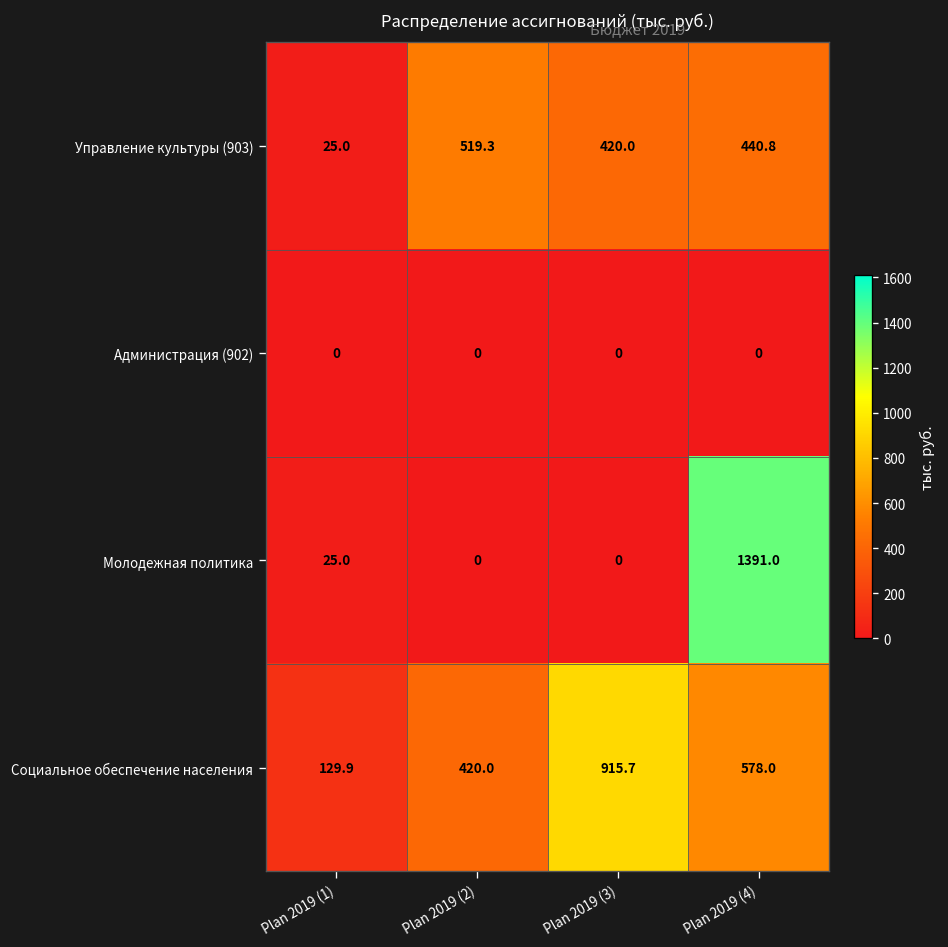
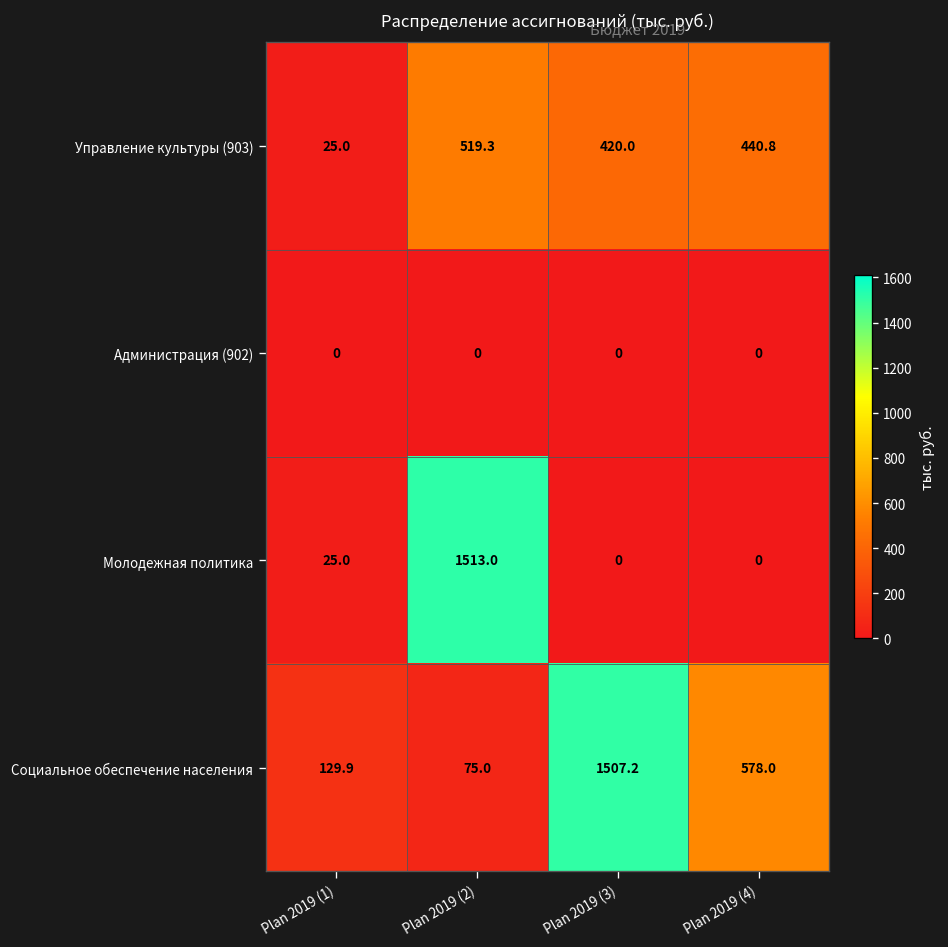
Молодежная политика, Plan 2019 (2): 0 -> 1513.0
Молодежная политика, Plan 2019 (4): 1391.0 -> 0
Социальное обеспечение населения, Plan 2019 (2): 420.0 -> 75.0
Социальное обеспечение населения, Plan 2019 (3): 915.7 -> 1507.2
